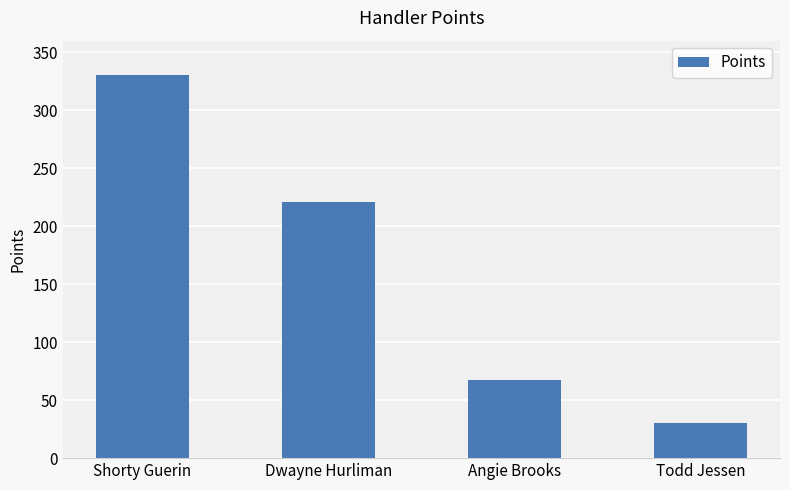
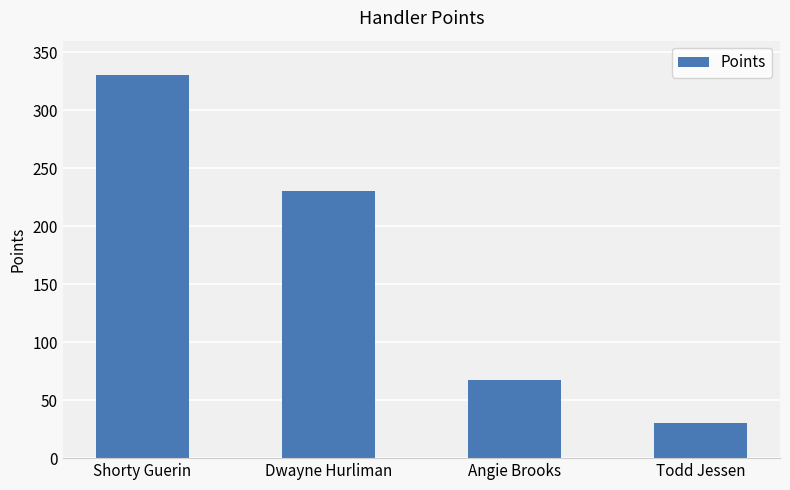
Dwayne Hurliman: 221 -> 230
